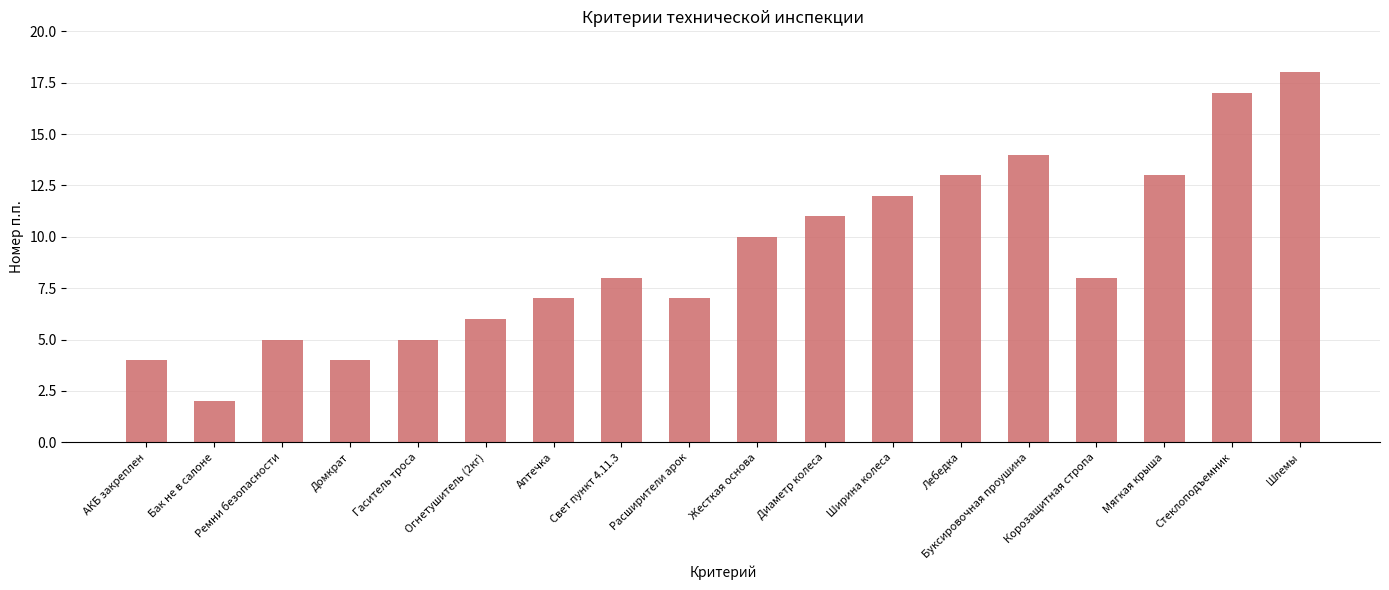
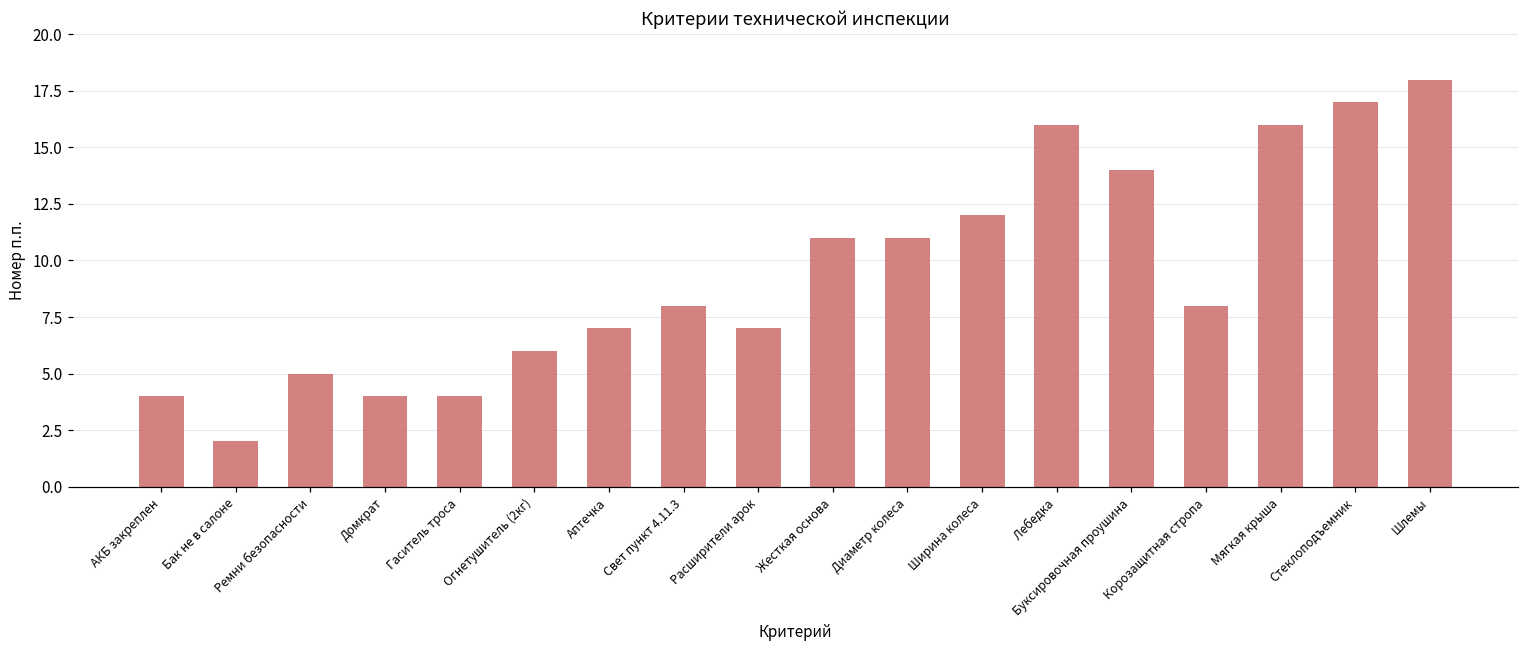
Гаситель троса: 5 -> 4
Жесткая основа: 10 -> 11
Лебедка: 13 -> 16
Мягкая крыша: 13 -> 16
